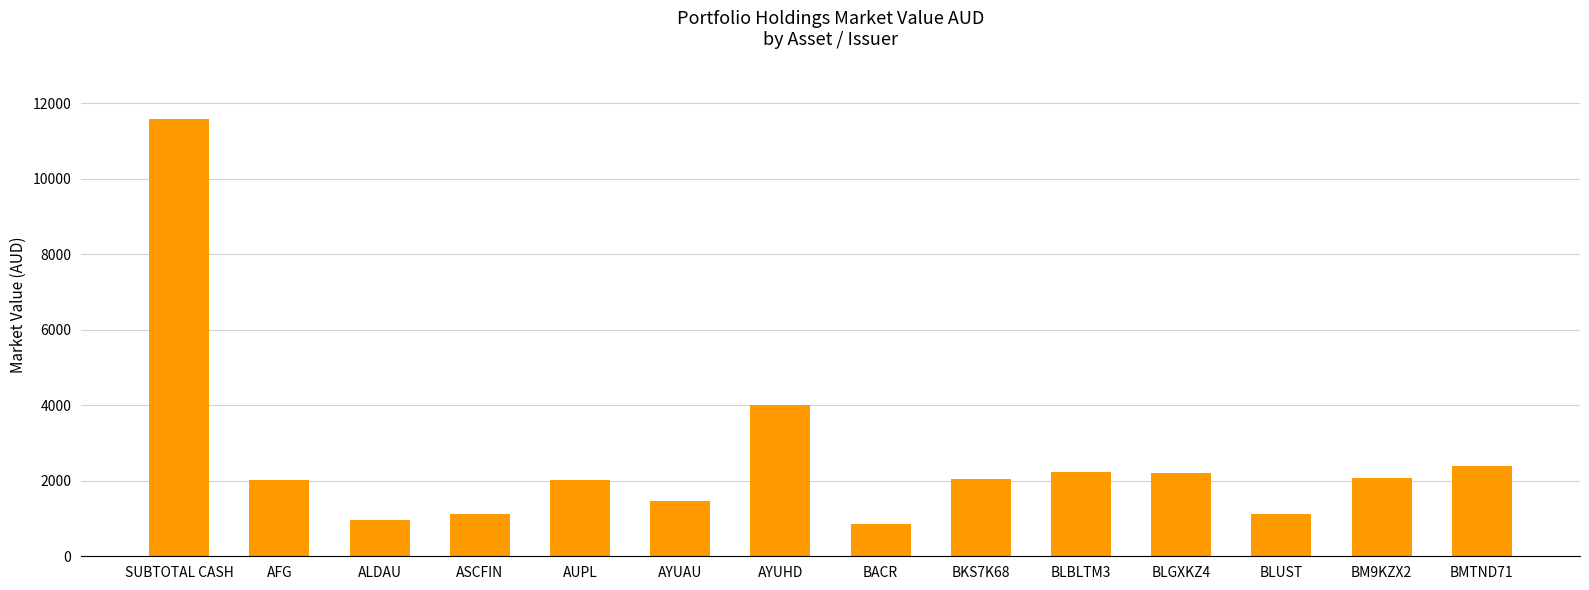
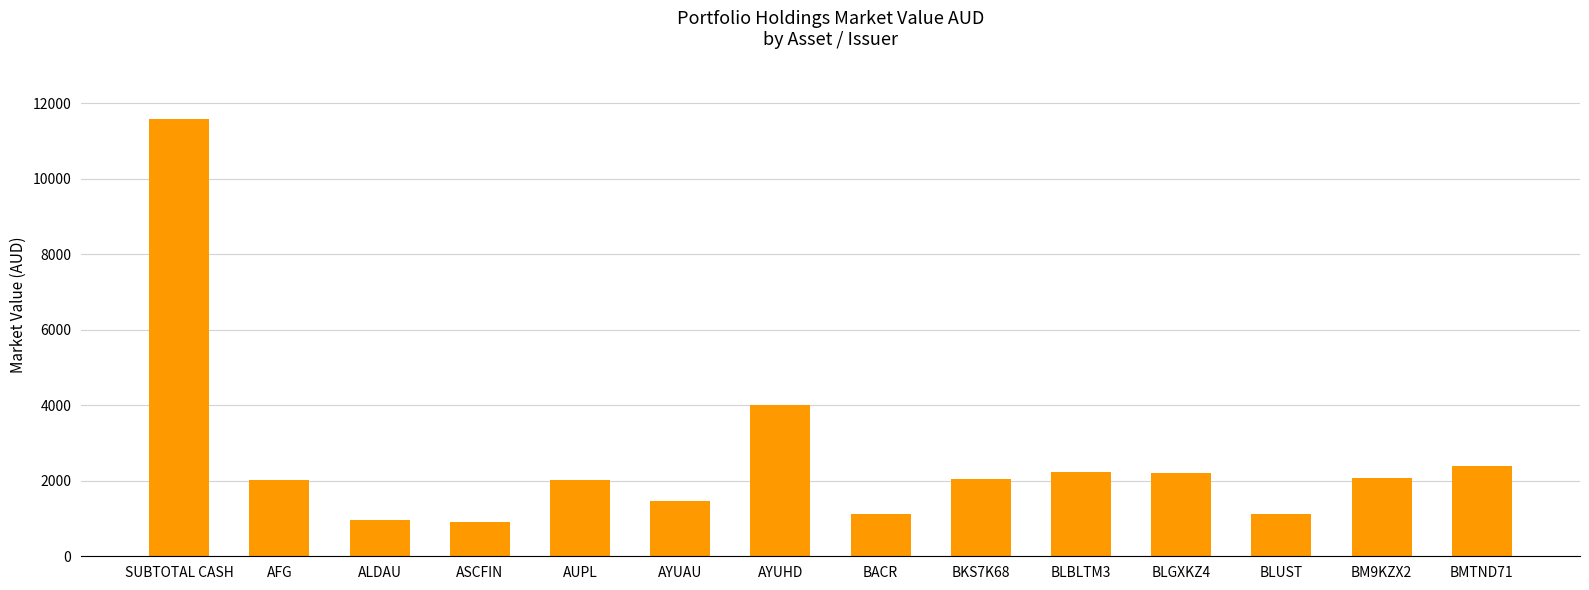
ASCFIN: 1100 -> 900
BACR: 900 -> 1100
